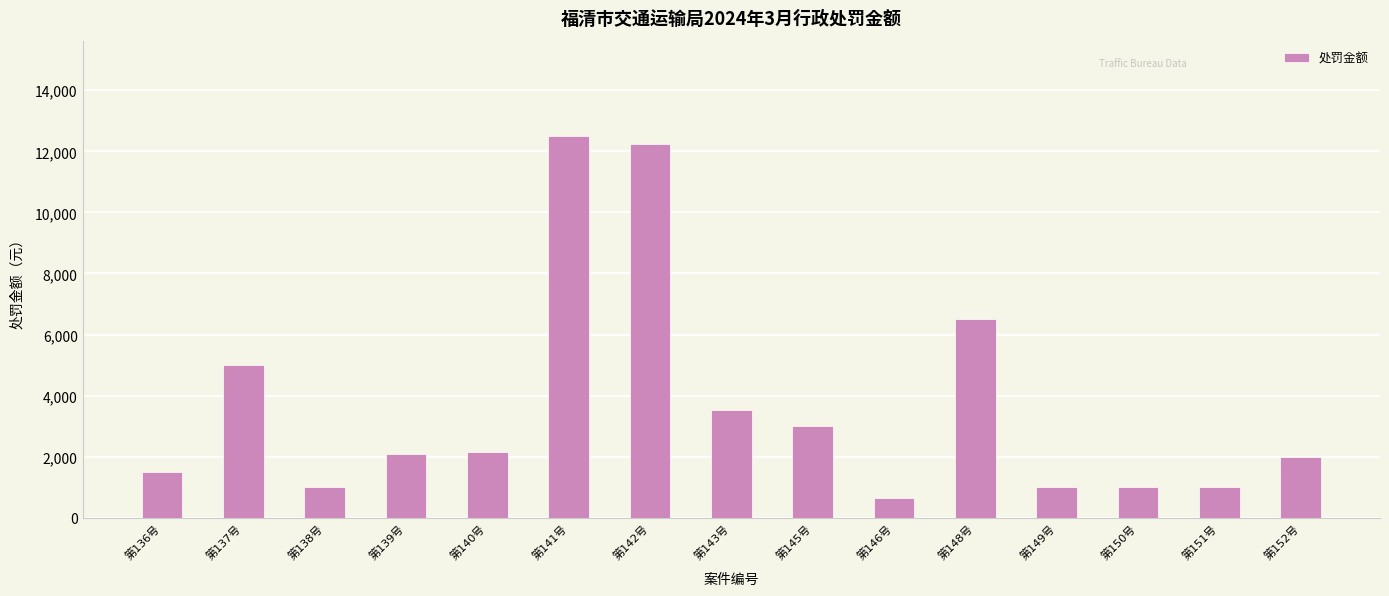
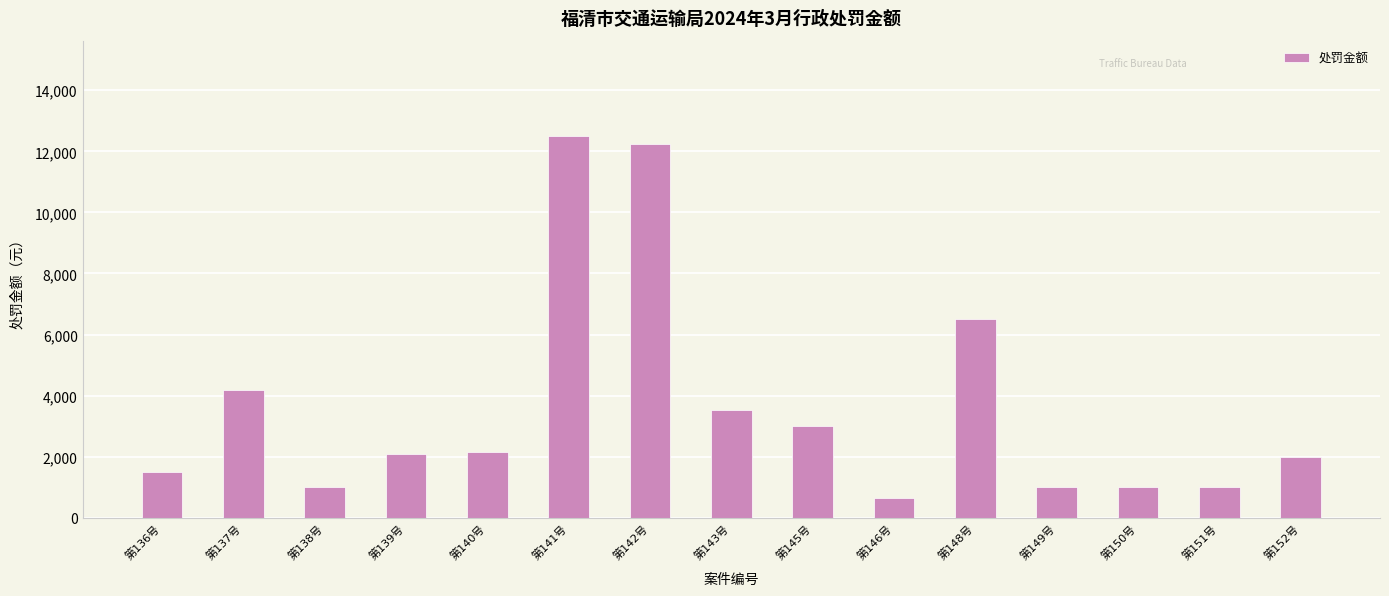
第137号: 5,000 -> 4,200
